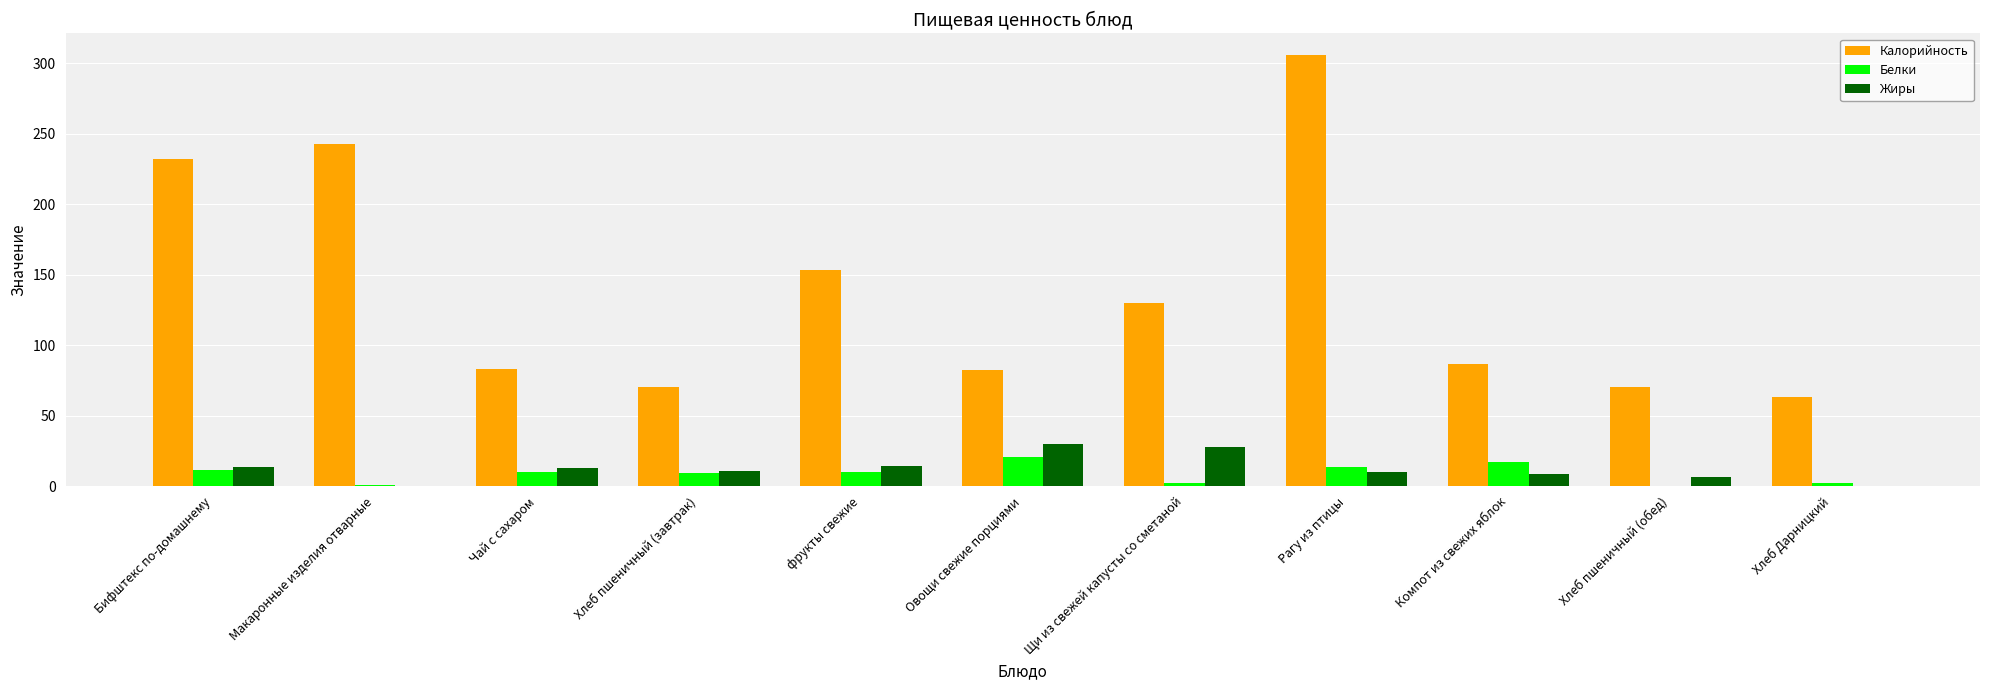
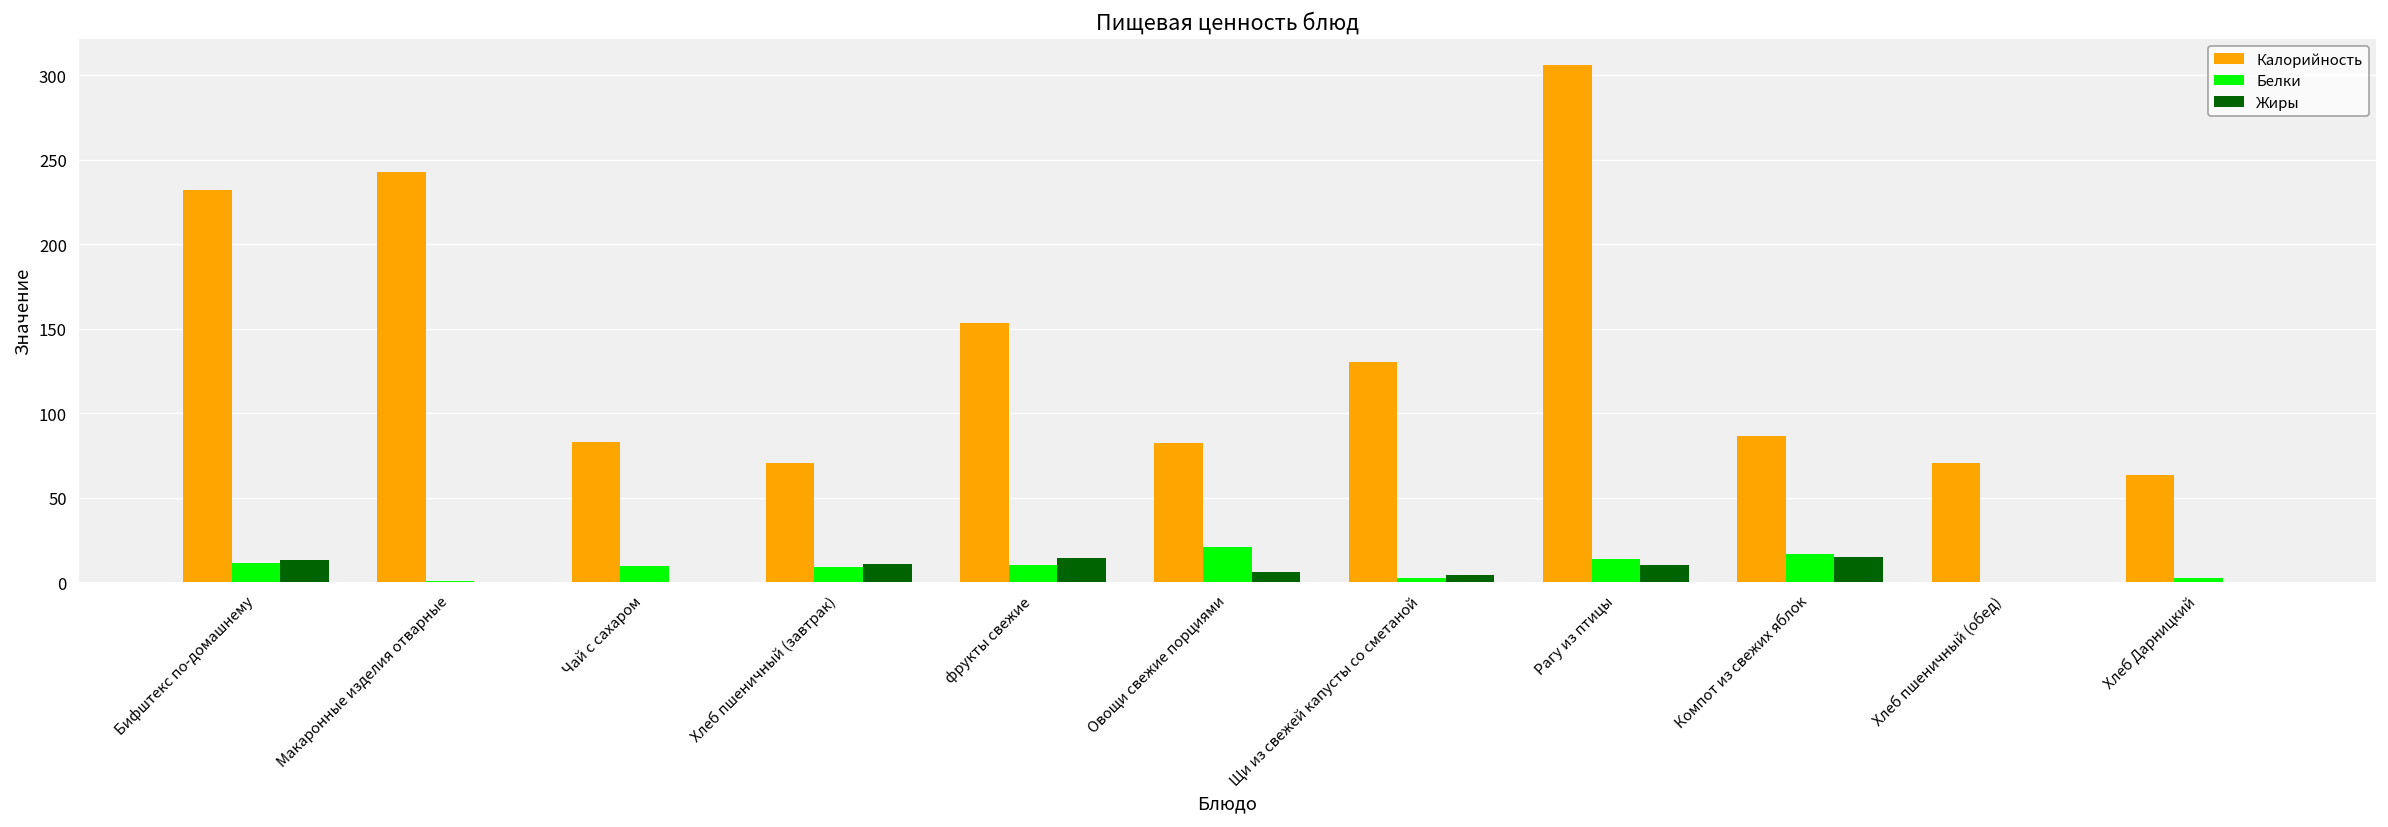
Жиры, Чай с сахаром: 13 -> 0
Жиры, Овощи свежие порциями: 30 -> 6
Жиры, Щи из свежей капусты со сметаной: 27 -> 4
Жиры, Компот из свежих яблок: 9 -> 15
Жиры, Хлеб пшеничный (обед): 7 -> 0
